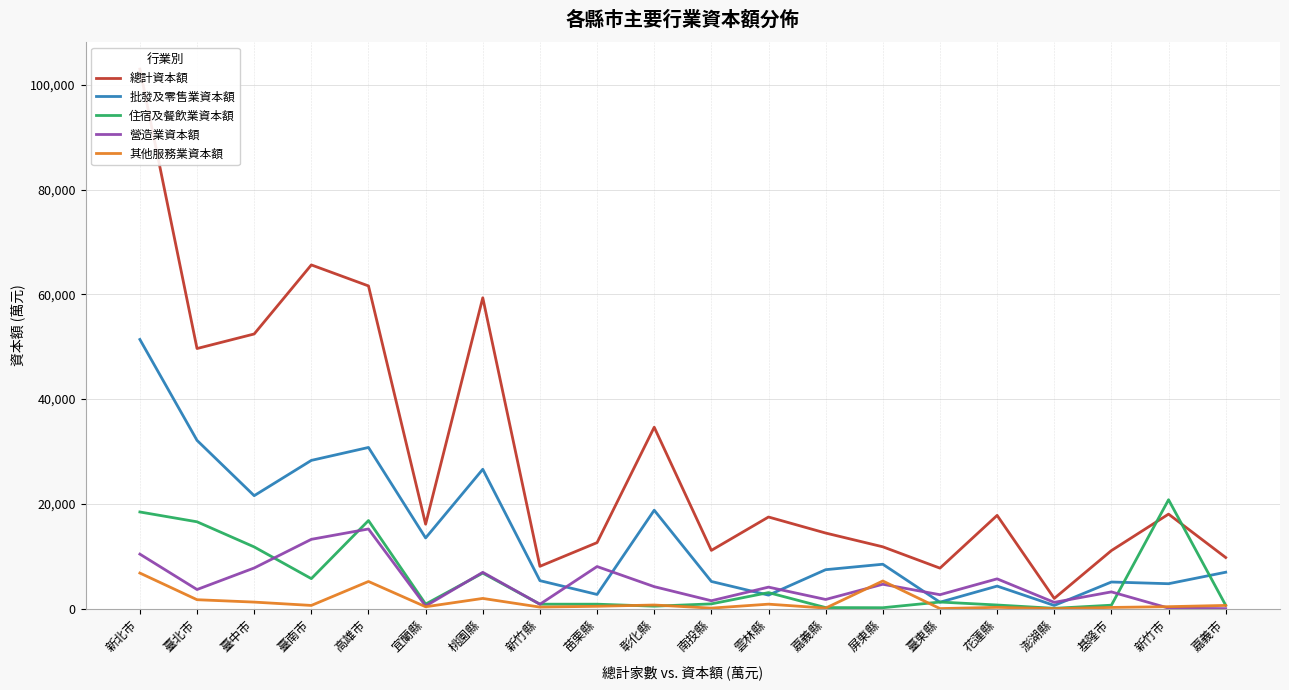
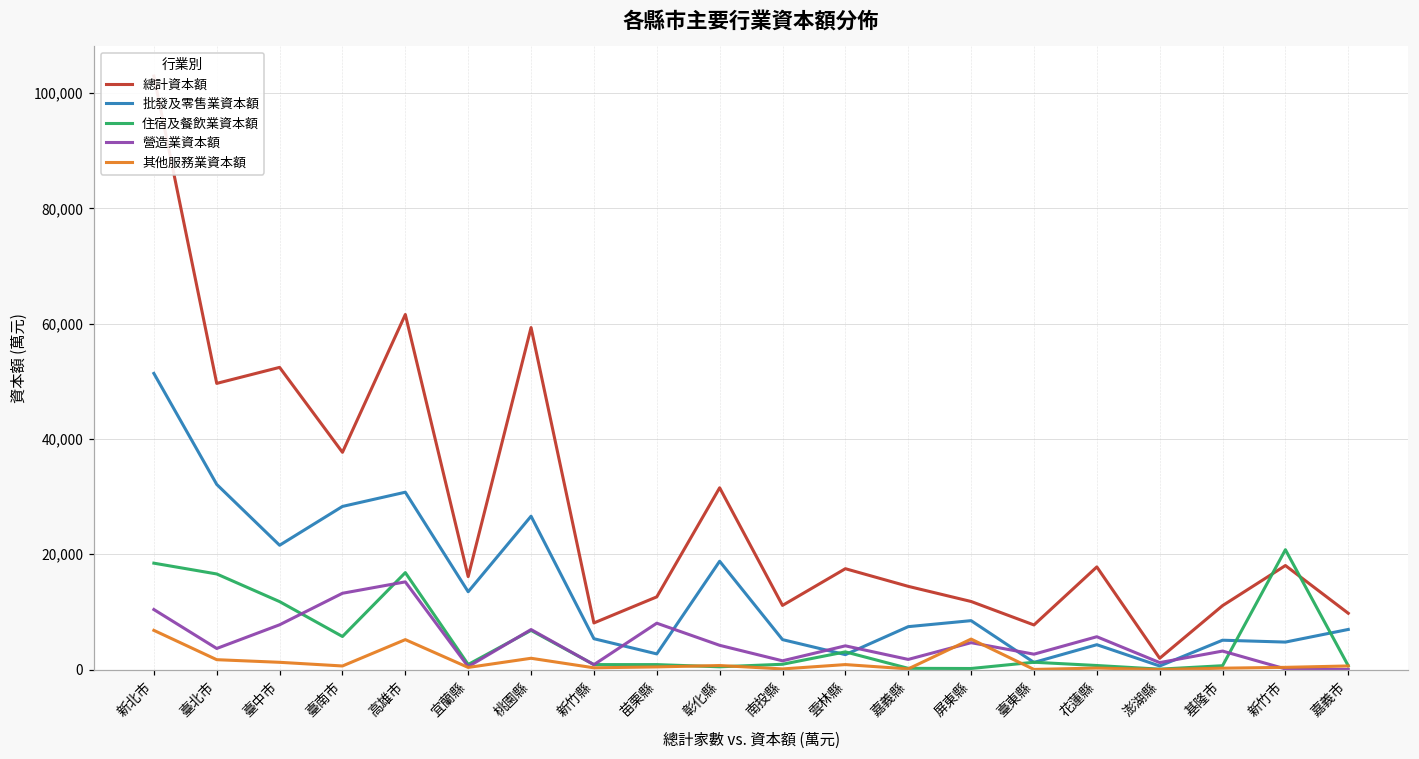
總計資本額, 臺南市: 66,000 -> 38,000
總計資本額, 彰化縣: 35,000 -> 32,000
